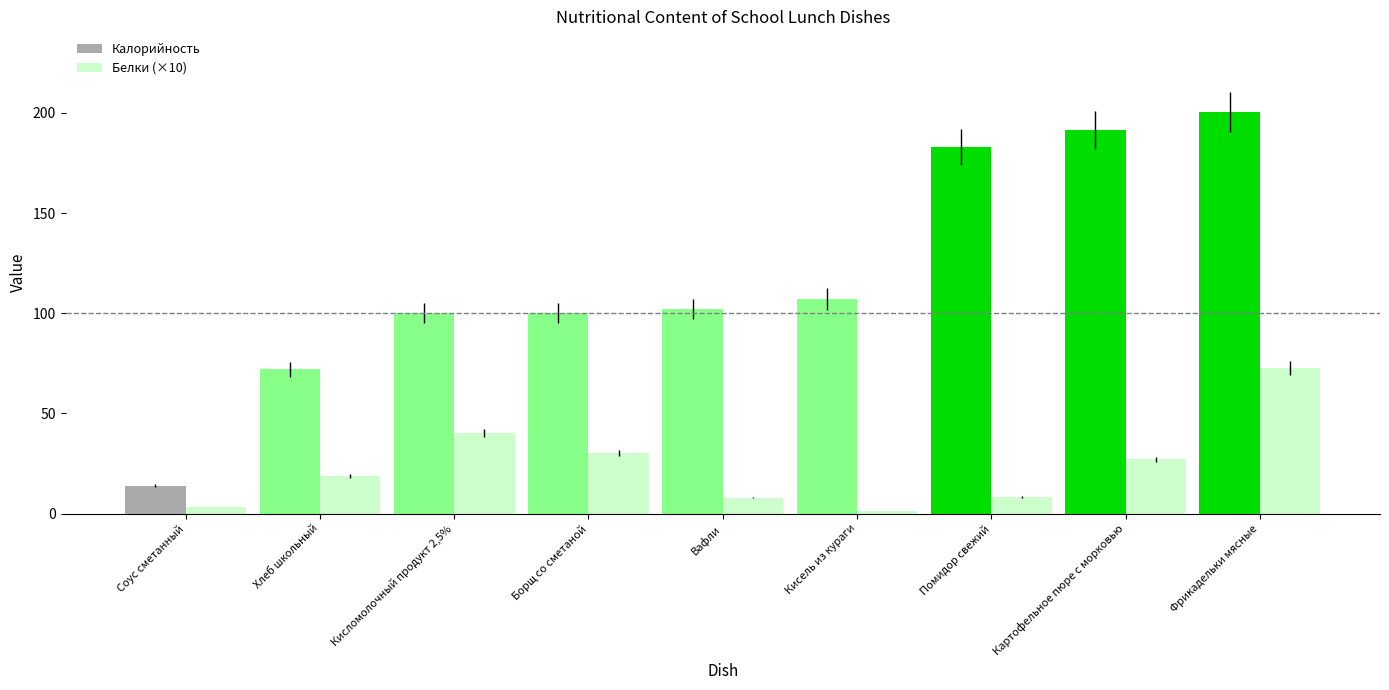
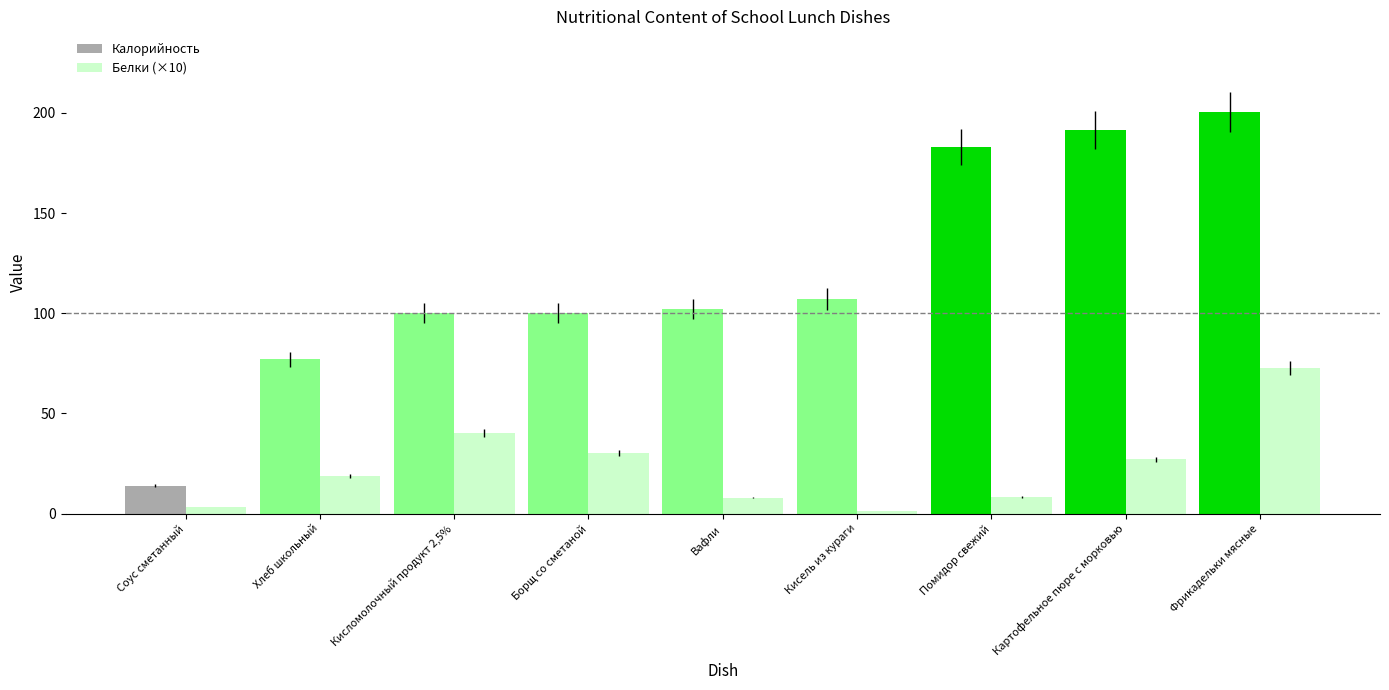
Калорийность, Хлеб школьный: 72 -> 77
